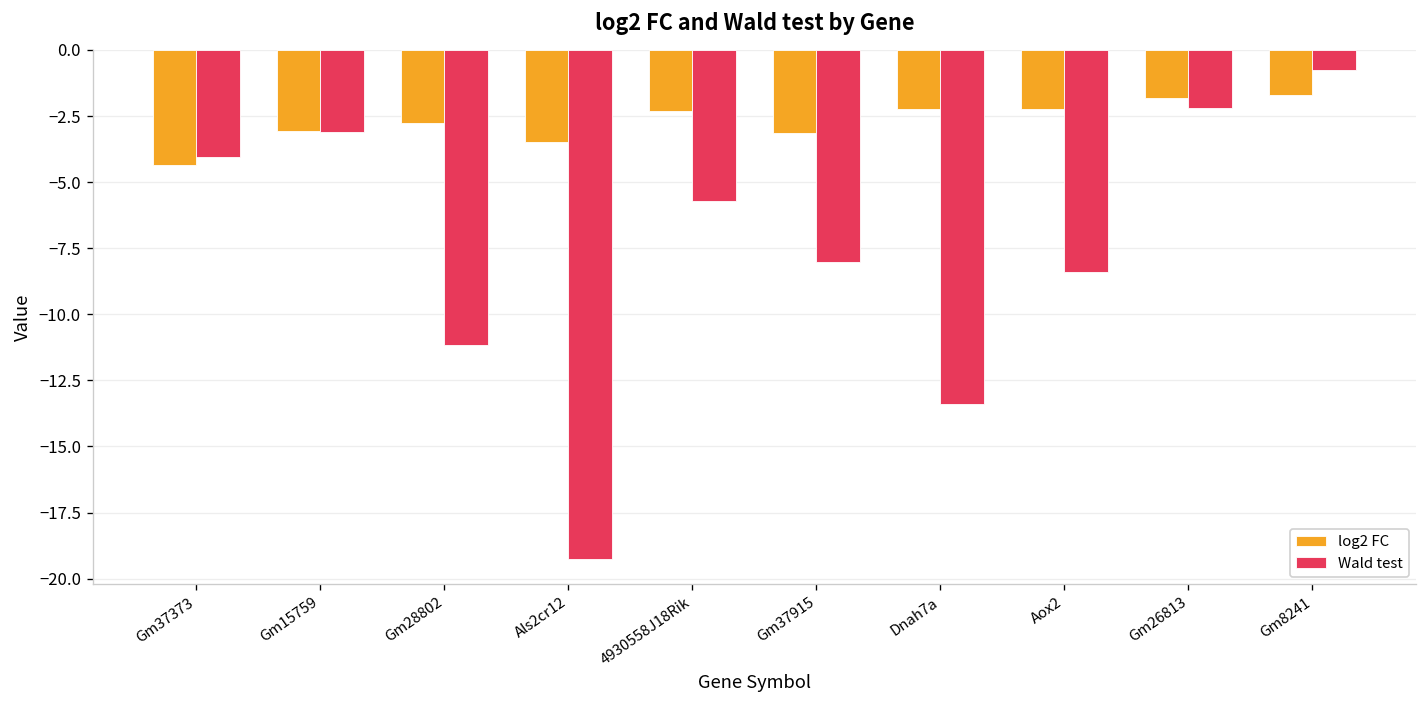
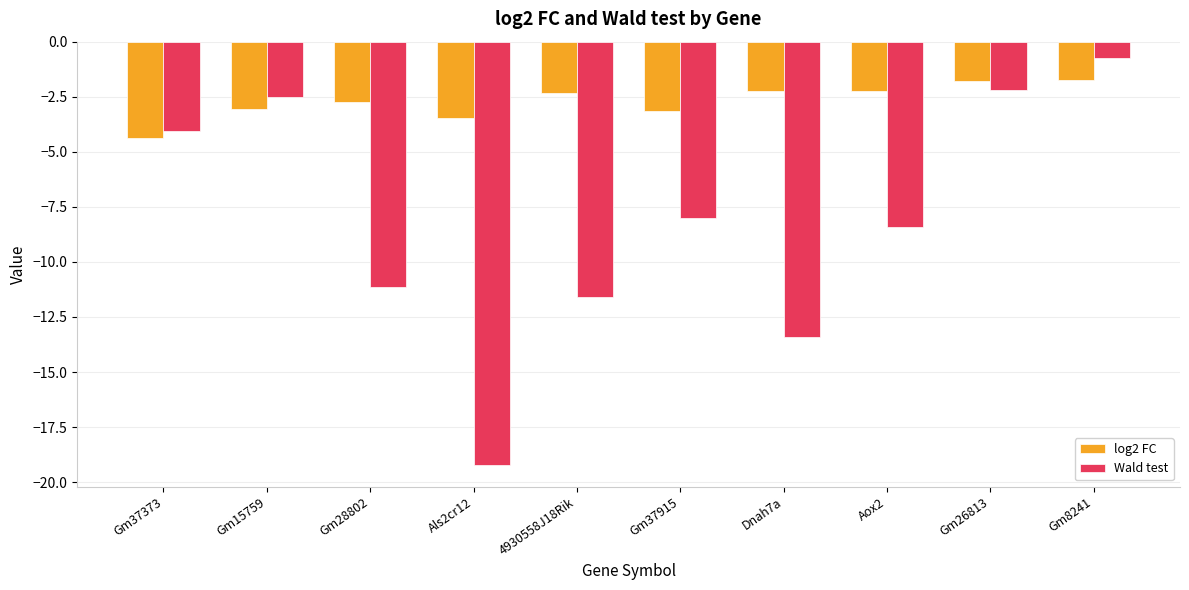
Wald test, Gm15759: -3.1 -> -2.5
Wald test, 4930558J18Rik: -5.7 -> -11.6
